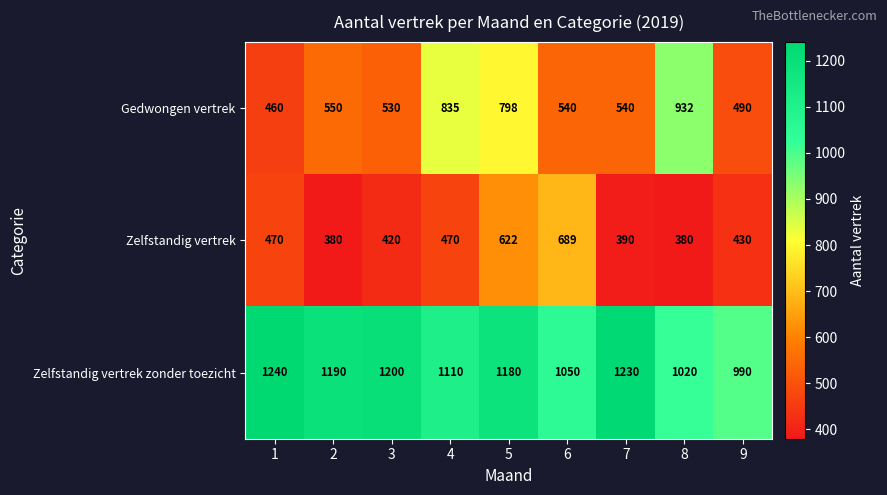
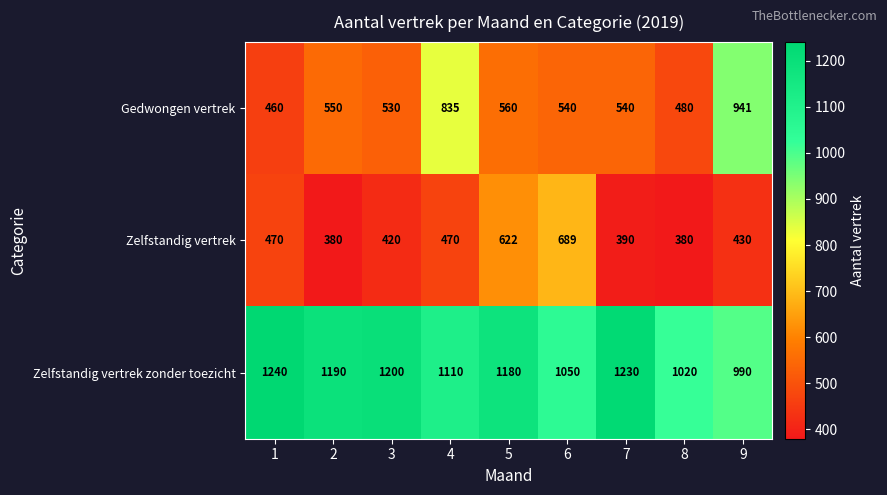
Gedwongen vertrek, 5: 798 -> 560
Gedwongen vertrek, 8: 932 -> 480
Gedwongen vertrek, 9: 490 -> 941
